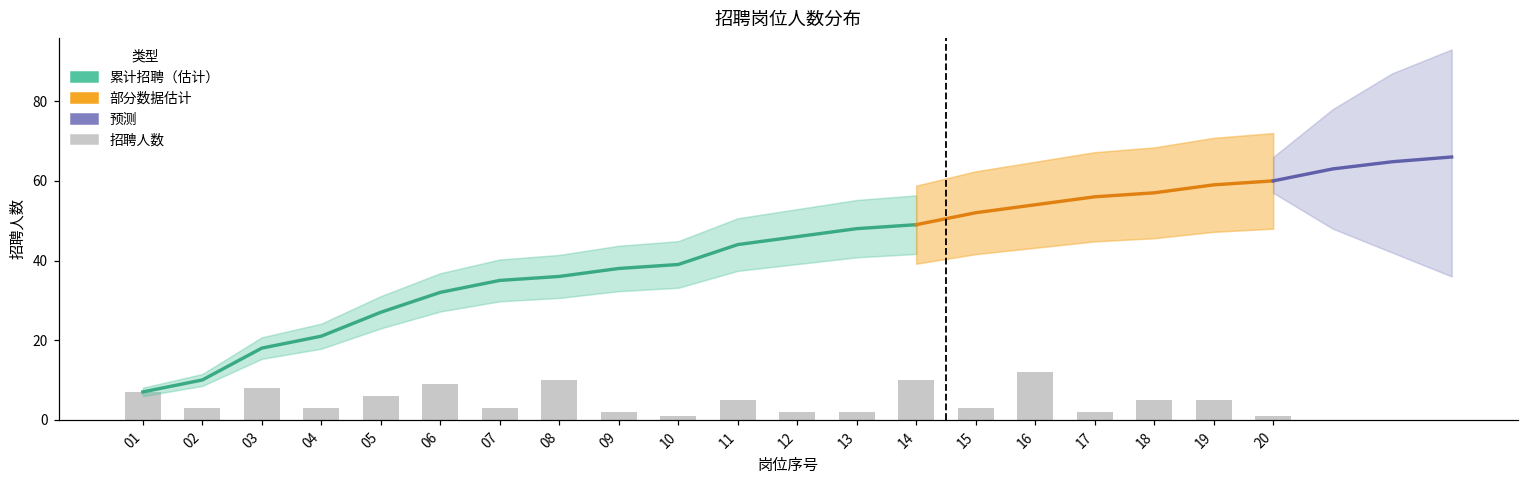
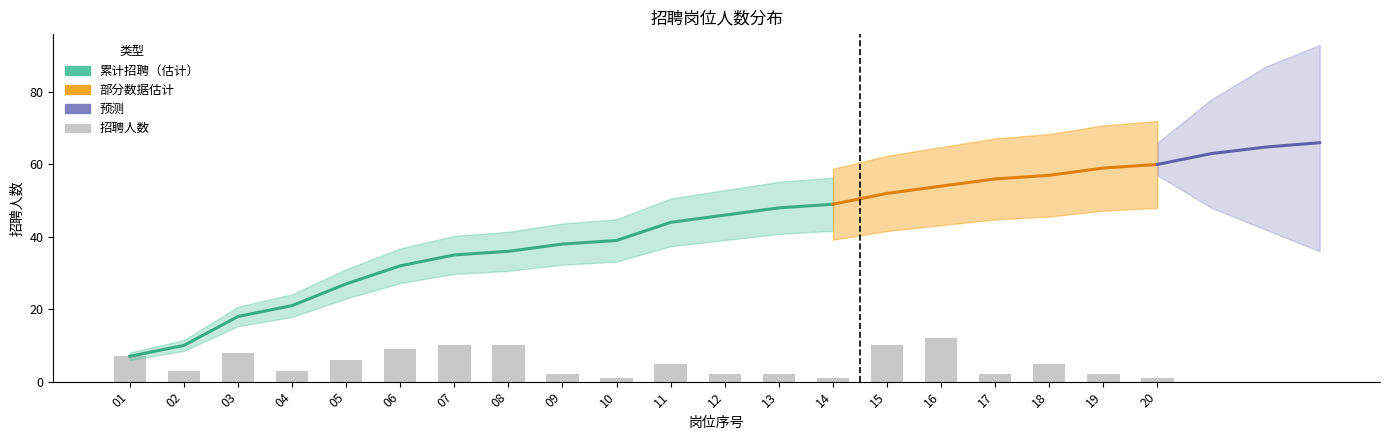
招聘人数, 07: 3 -> 10
招聘人数, 14: 10 -> 1
招聘人数, 15: 3 -> 10
招聘人数, 19: 5 -> 2
